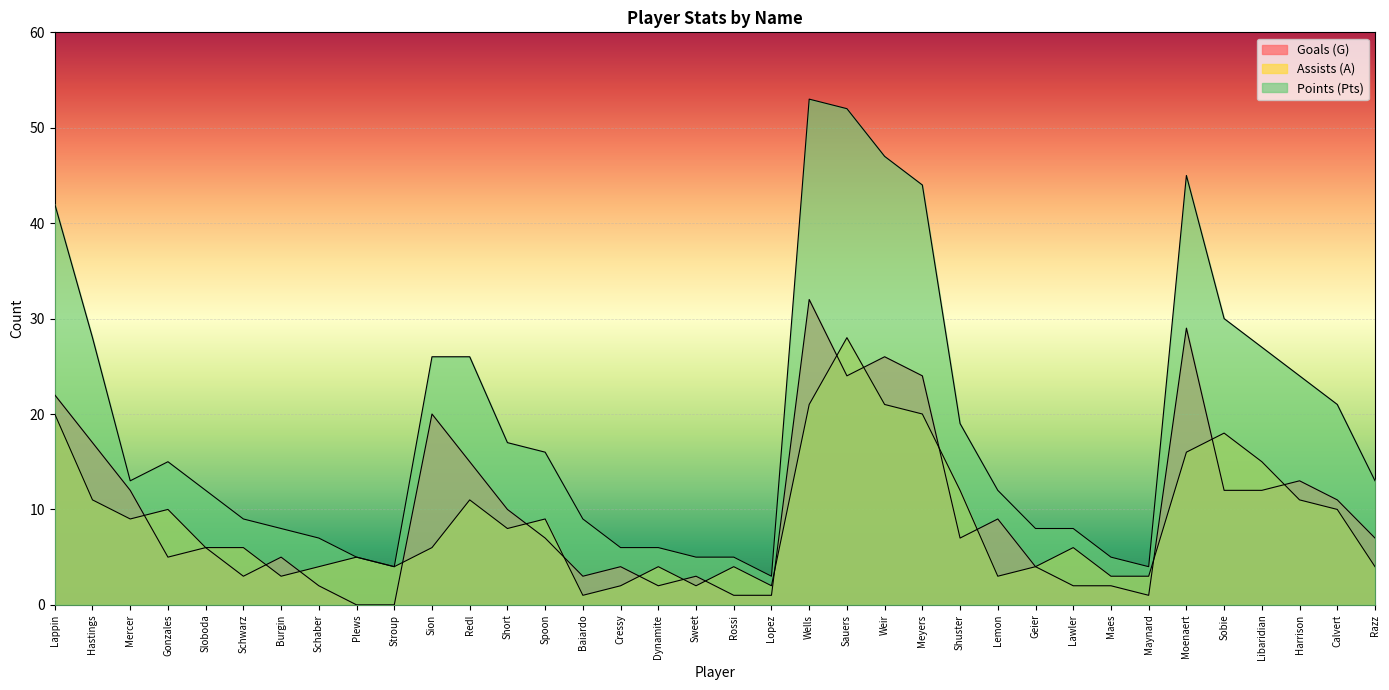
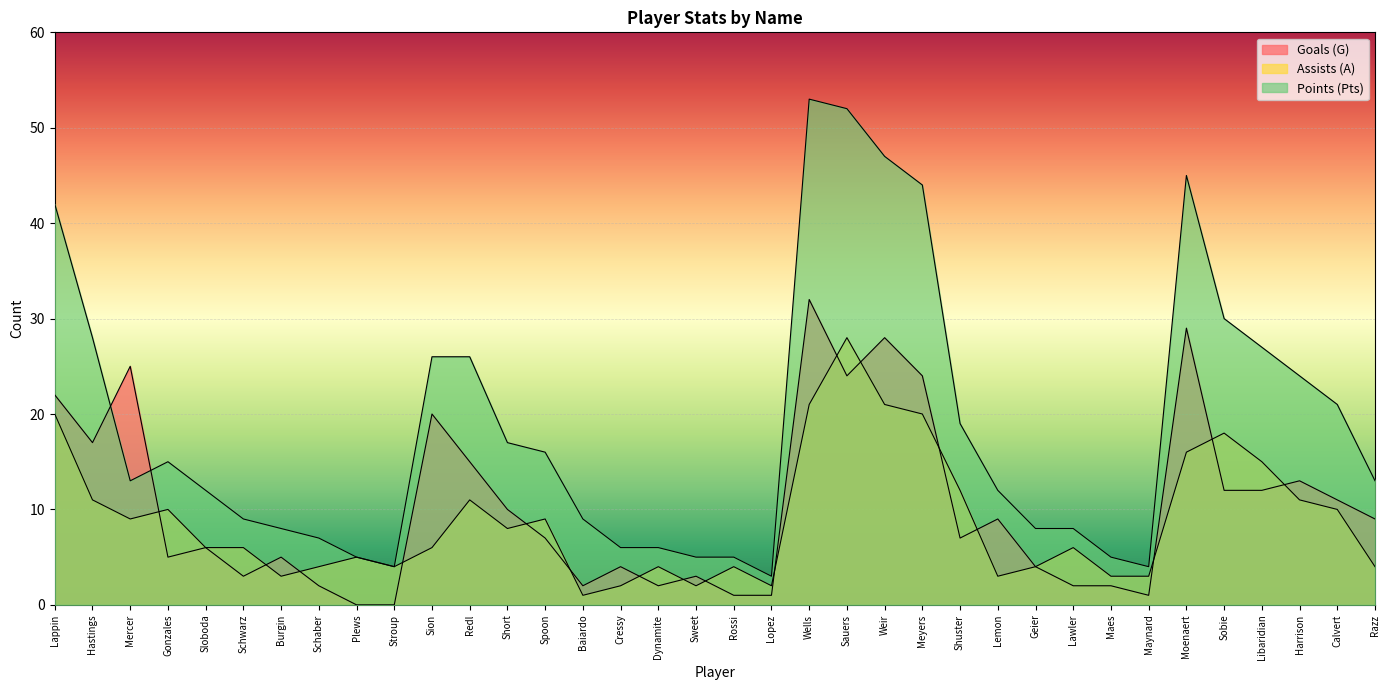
Goals (G), Mercer: 12 -> 25
Goals (G), Baiardo: 3 -> 2
Goals (G), Weir: 26 -> 28
Goals (G), Razz: 7 -> 9
